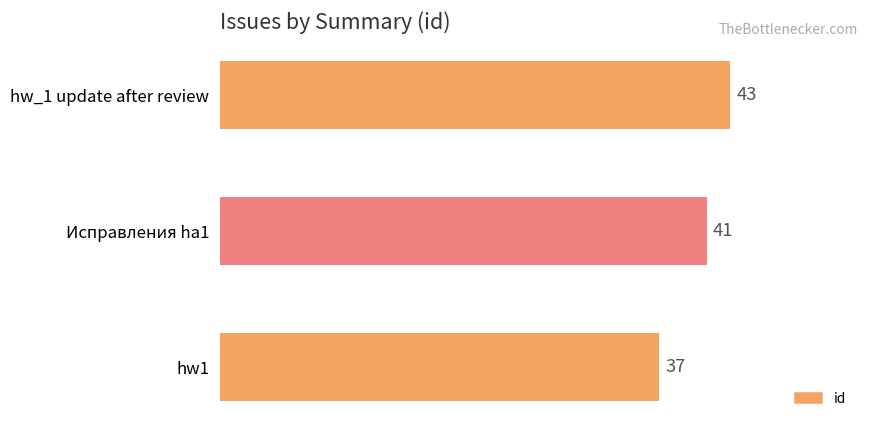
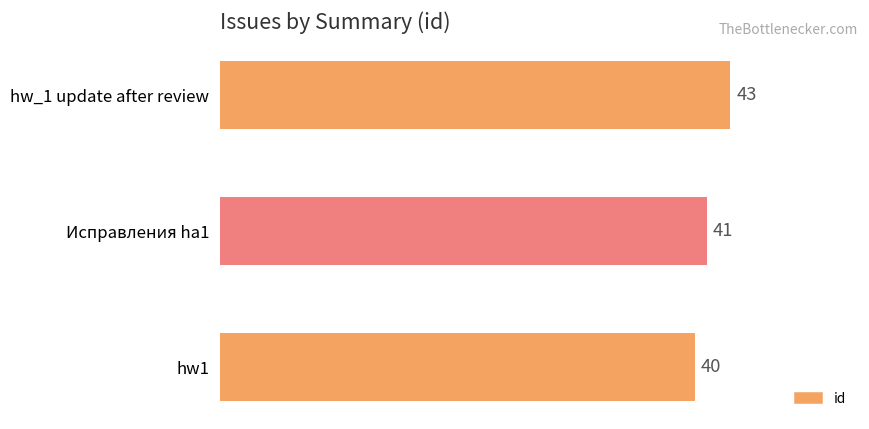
hw1: 37 -> 40
